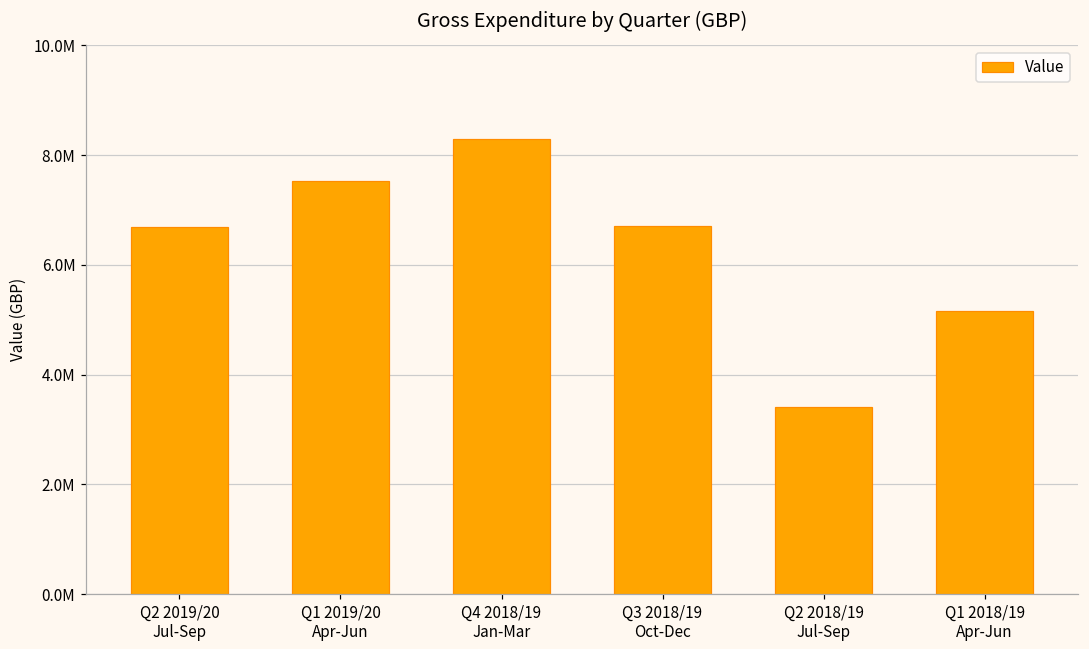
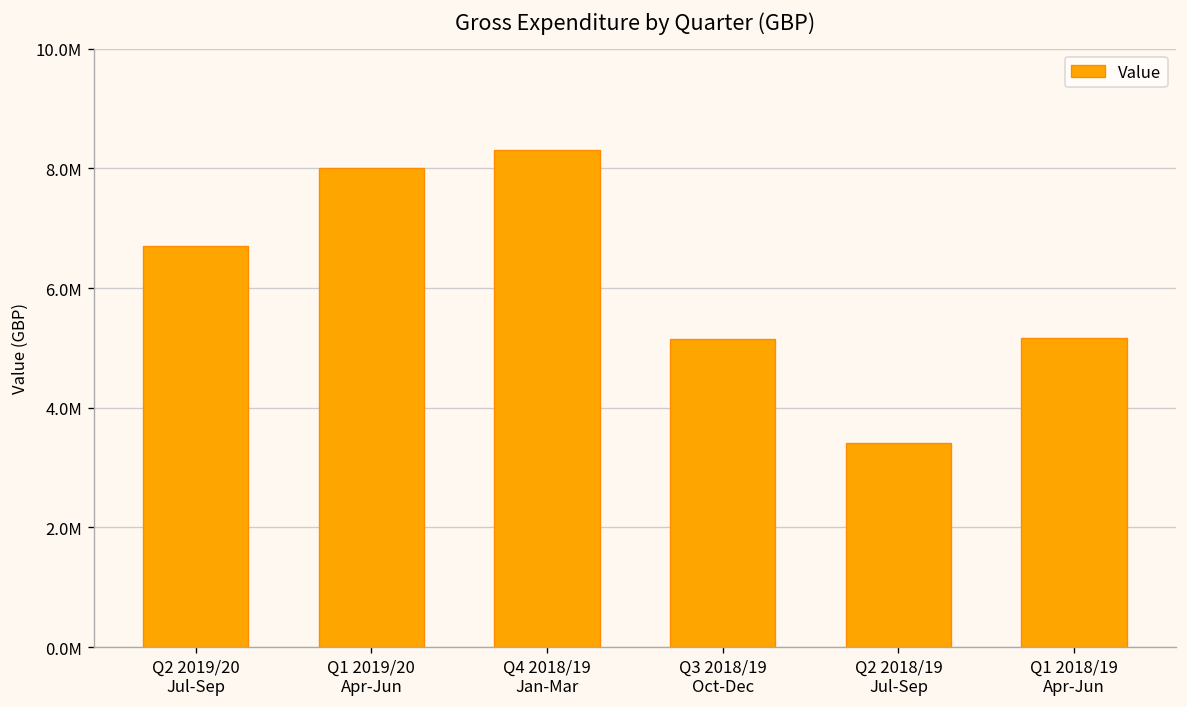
Q1 2019/20 Apr-Jun: 7500000 -> 8000000
Q3 2018/19 Oct-Dec: 6700000 -> 5100000
